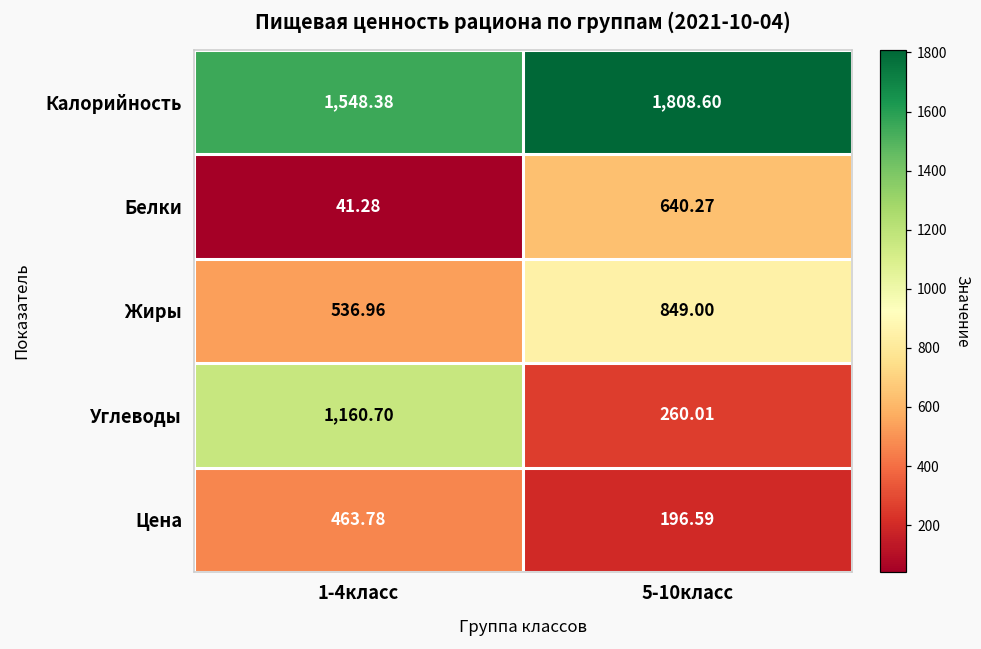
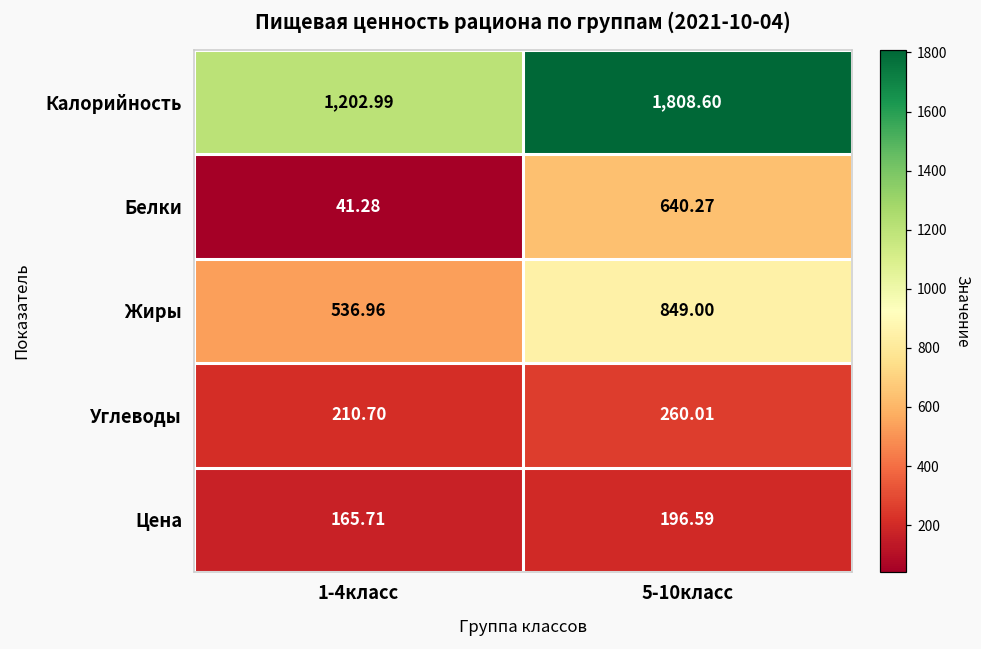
Калорийность, 1-4класс: 1,548.38 -> 1,202.99
Углеводы, 1-4класс: 1,160.70 -> 210.70
Цена, 1-4класс: 463.78 -> 165.71
